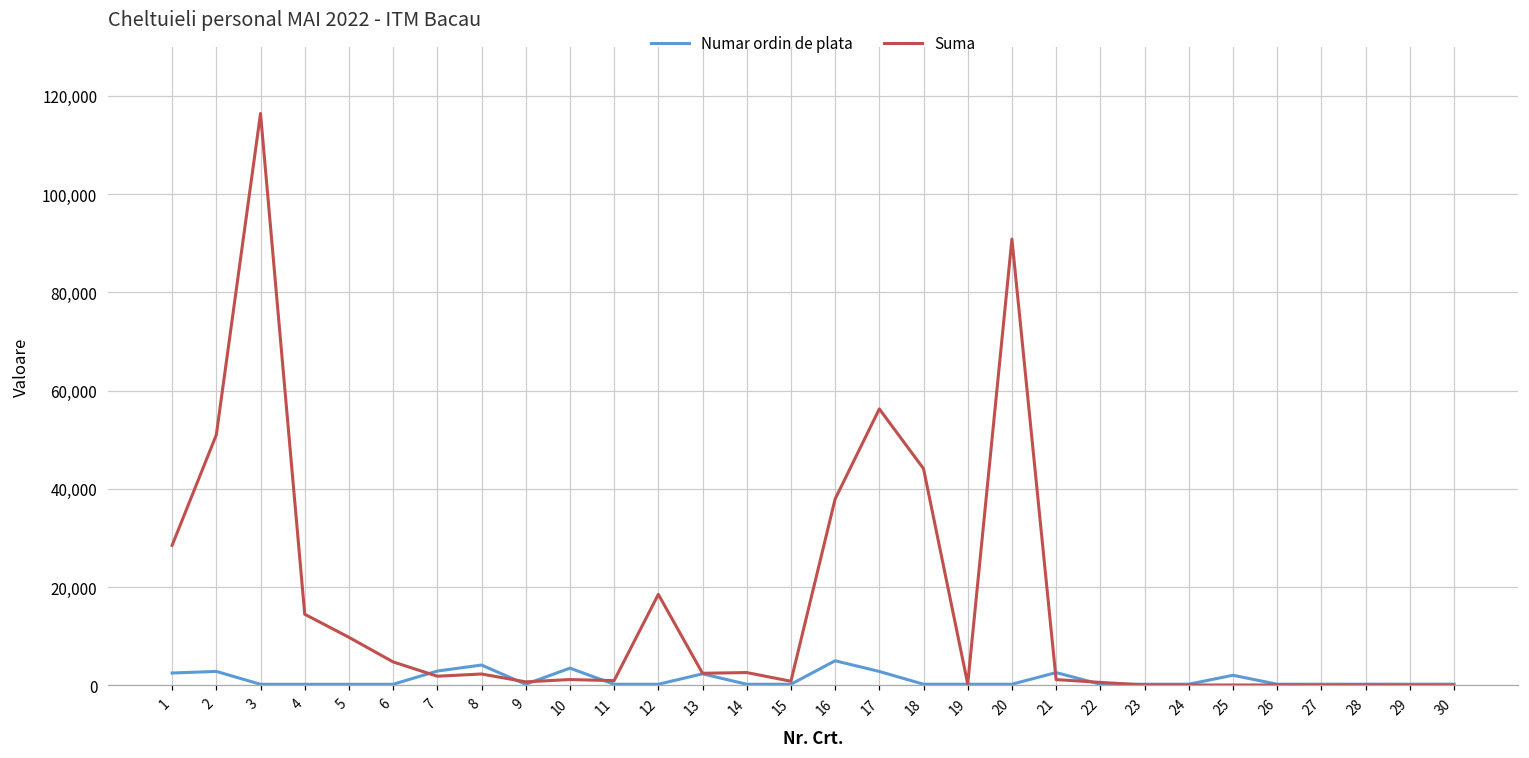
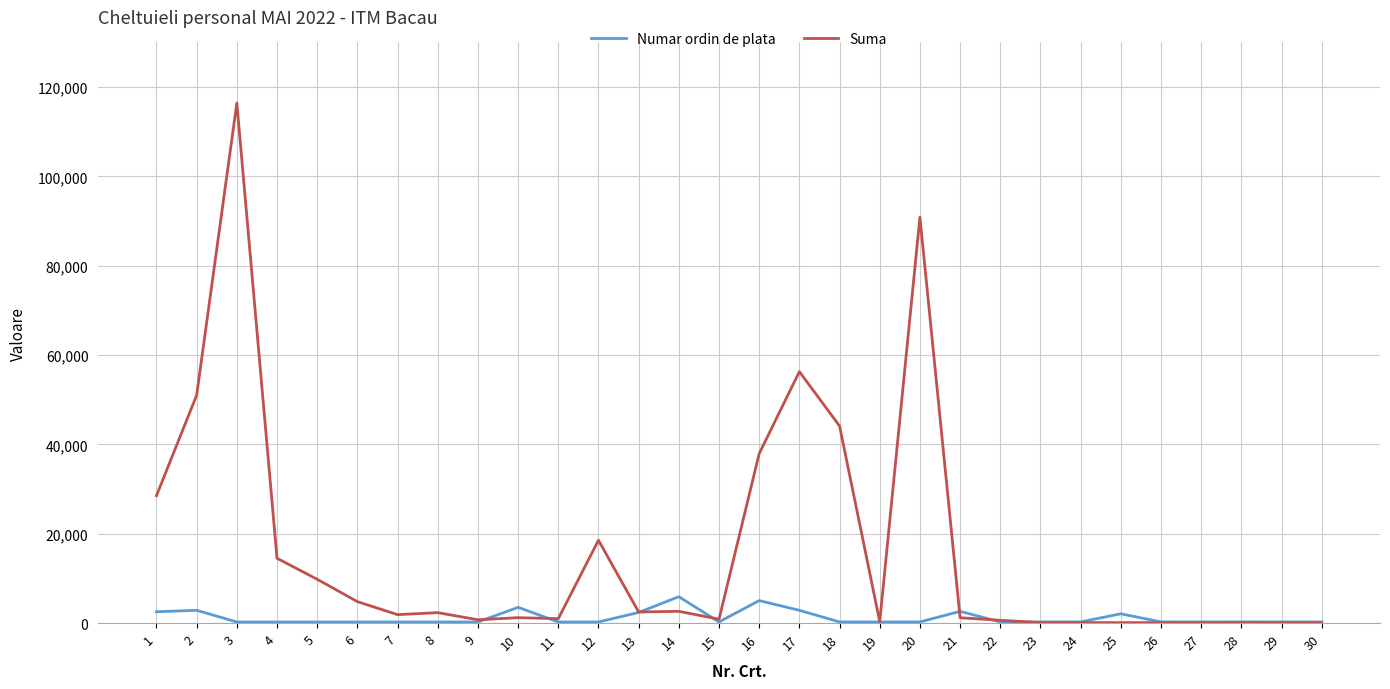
Numar ordin de plata, 7: 3,000 -> 0
Numar ordin de plata, 8: 4,000 -> 0
Numar ordin de plata, 14: 0 -> 6,000
